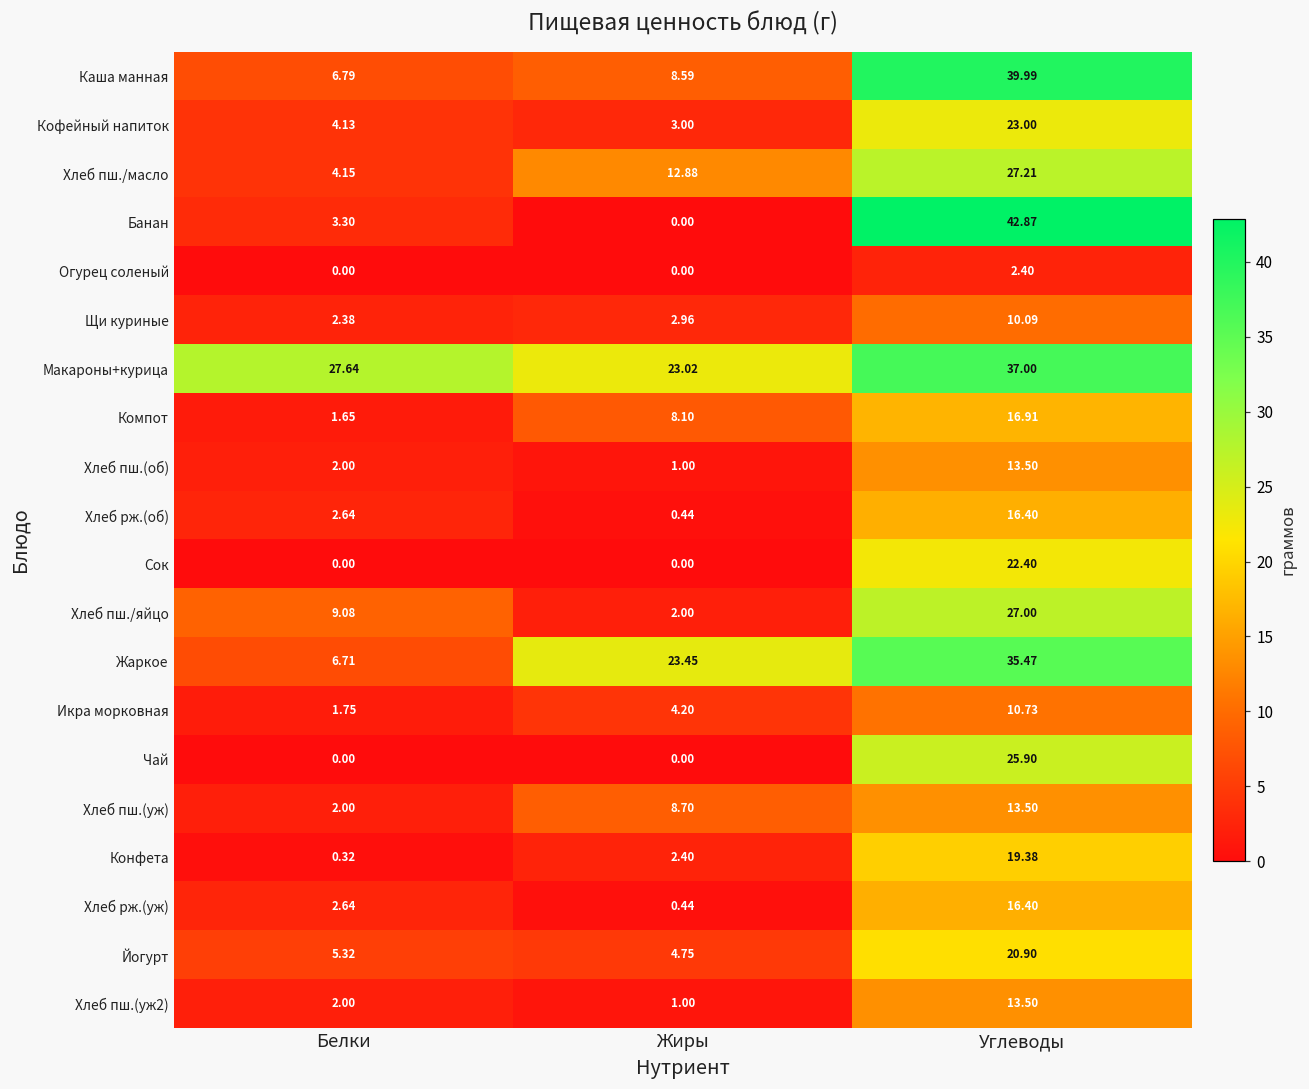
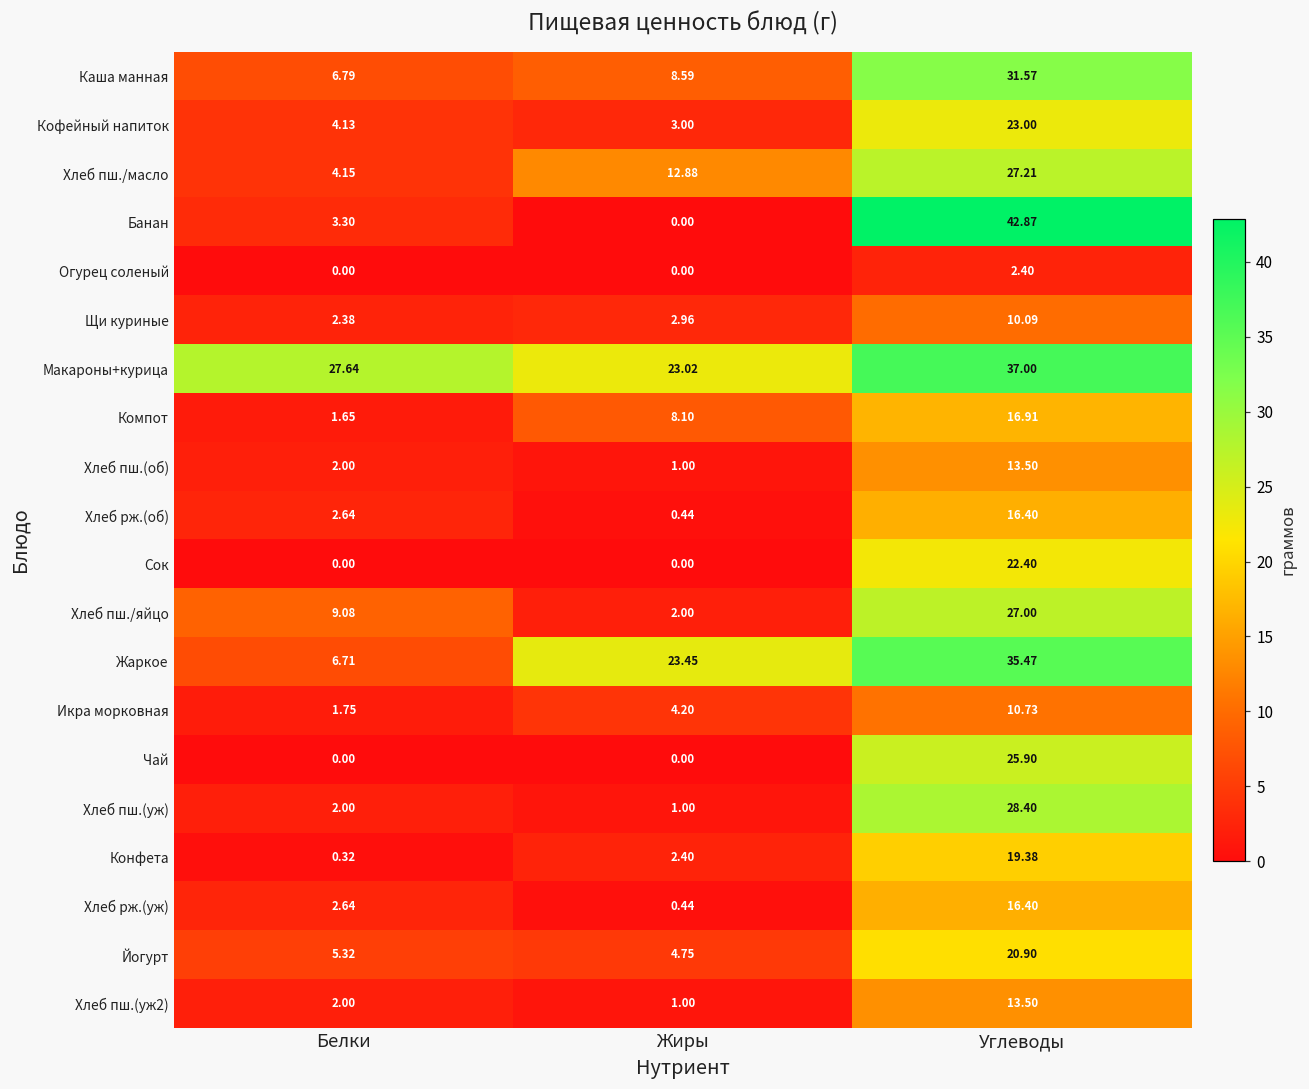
Каша манная, Углеводы: 39.99 -> 31.57
Хлеб пш.(уж), Жиры: 8.70 -> 1.00
Хлеб пш.(уж), Углеводы: 13.50 -> 28.40
